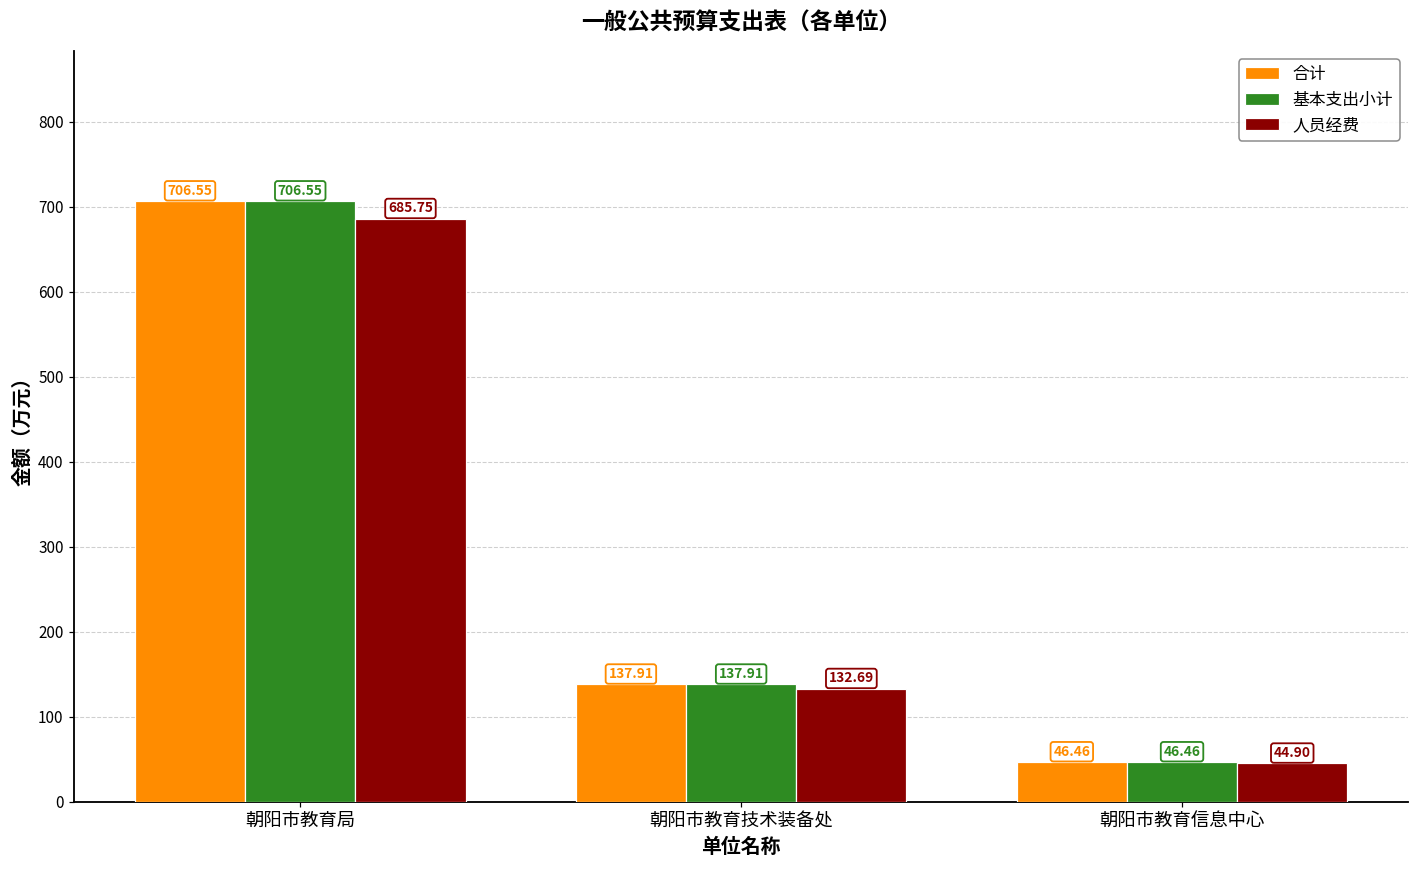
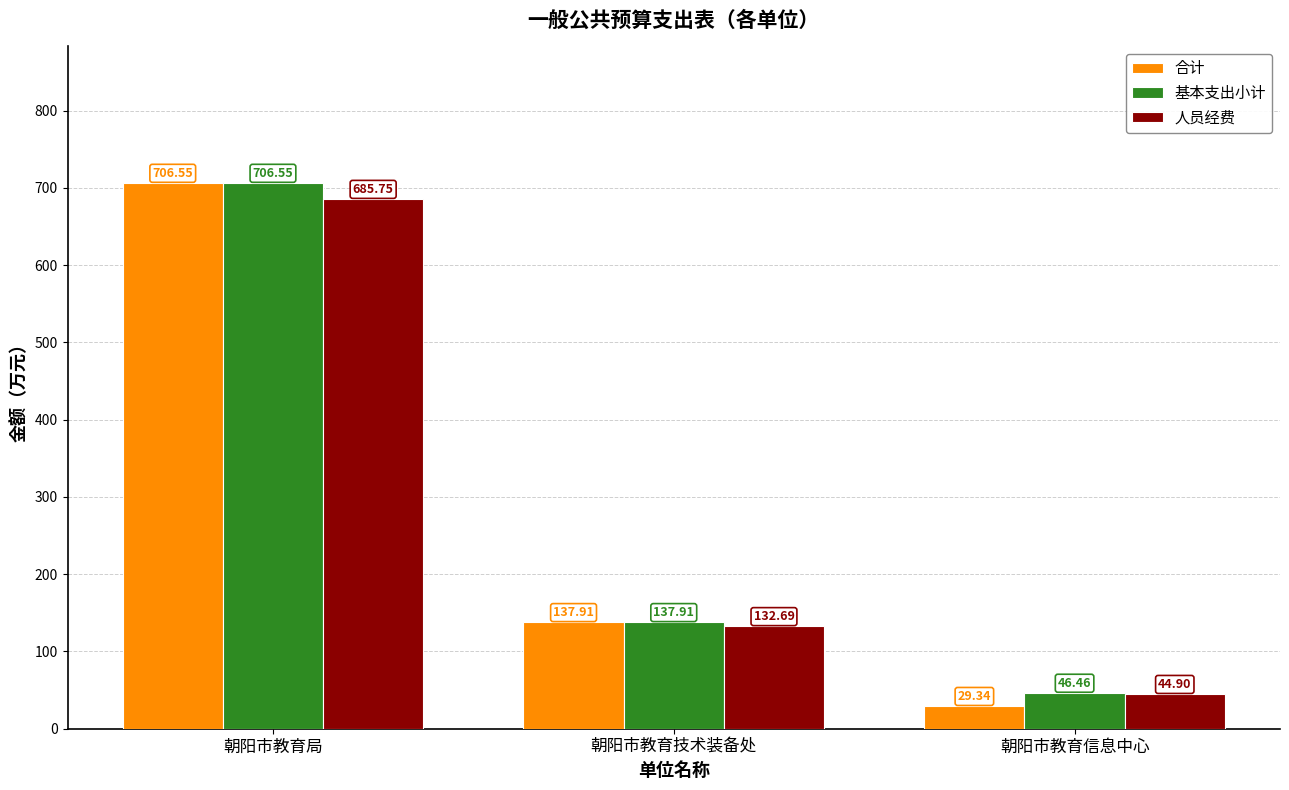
合计, 朝阳市教育信息中心: 46.46 -> 29.34
